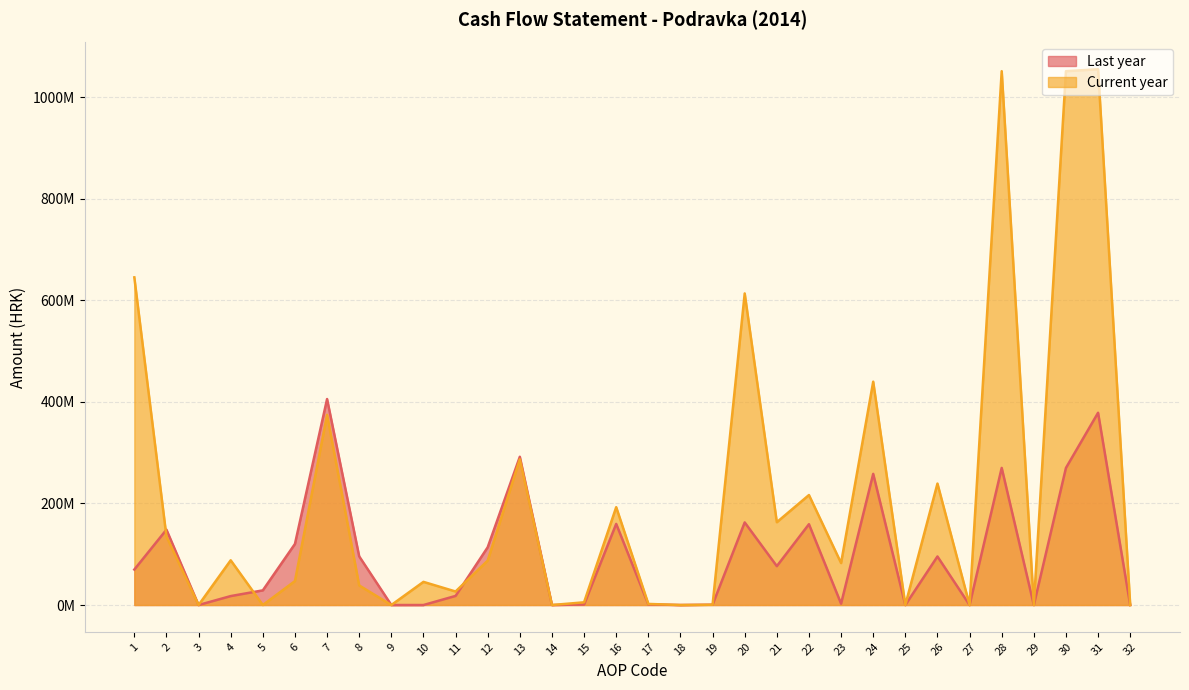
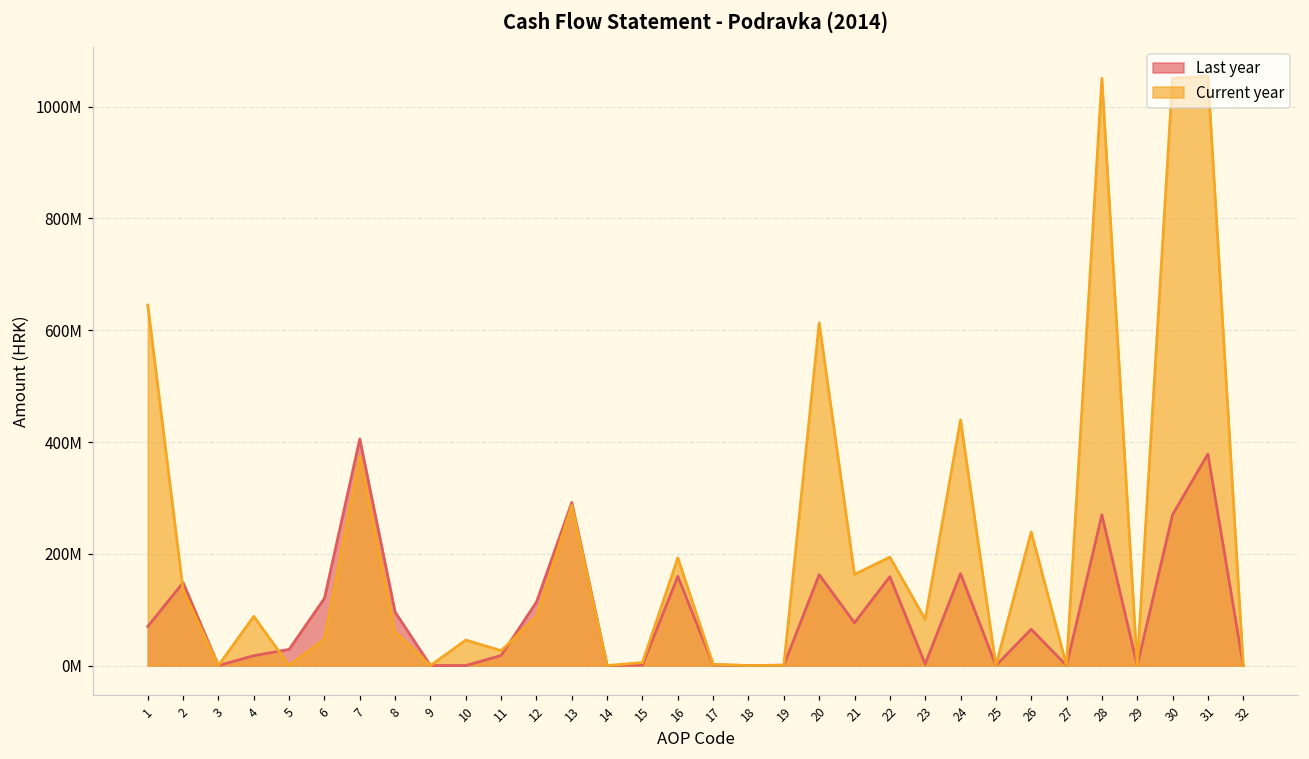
Current year, 8: 40000000 -> 60000000
Current year, 22: 220000000 -> 190000000
Last year, 24: 260000000 -> 160000000
Last year, 26: 100000000 -> 60000000
